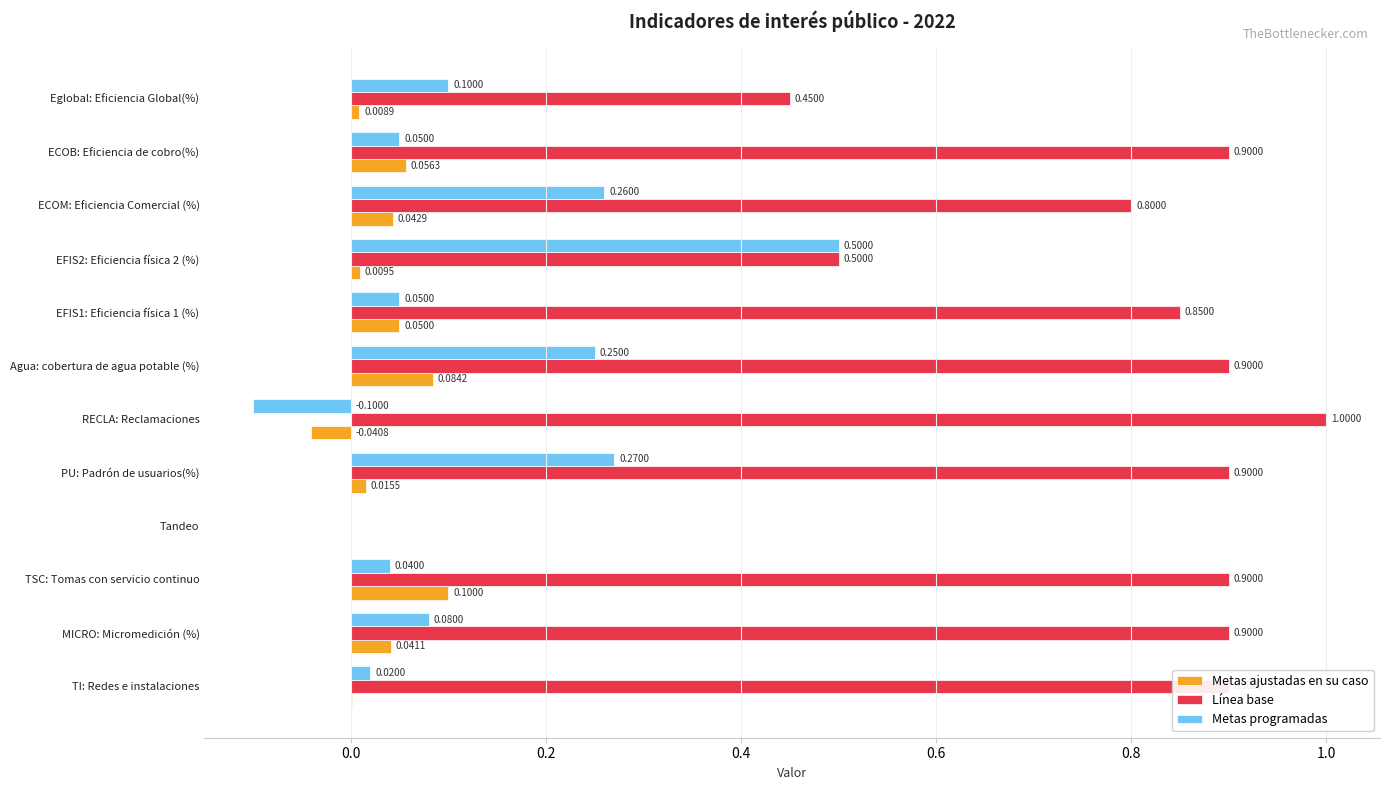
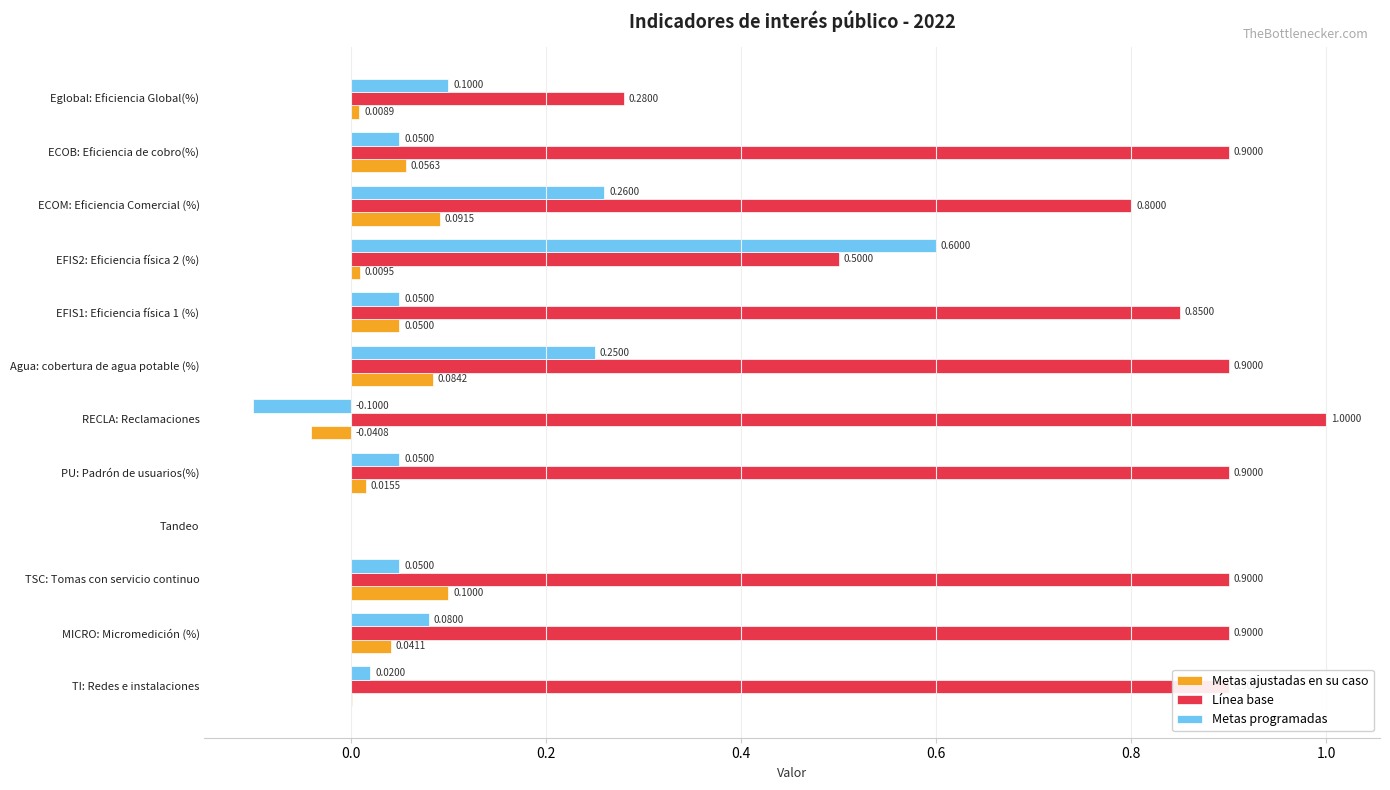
Línea base, Eglobal: Eficiencia Global(%): 0.4500 -> 0.2800
Metas ajustadas en su caso, ECOM: Eficiencia Comercial (%): 0.0429 -> 0.0915
Metas programadas, EFIS2: Eficiencia física 2 (%): 0.5000 -> 0.6000
Metas programadas, PU: Padrón de usuarios(%): 0.2700 -> 0.0500
Metas programadas, TSC: Tomas con servicio continuo: 0.0400 -> 0.0500
